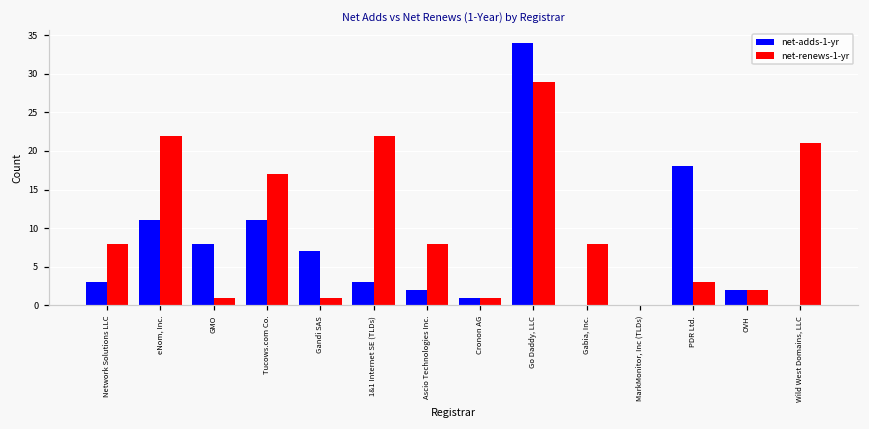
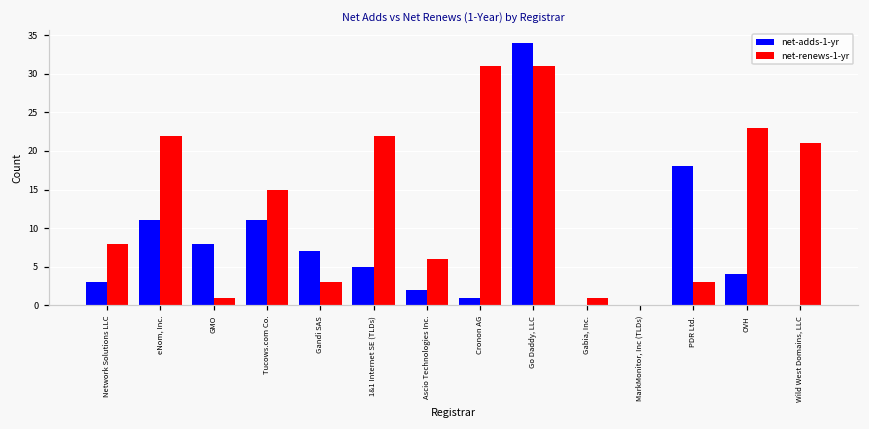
net-renews-1-yr, Tucows.com Co.: 17 -> 15
net-renews-1-yr, Gandi SAS: 1 -> 3
net-adds-1-yr, 1&1 Internet SE (TLDs): 3 -> 5
net-renews-1-yr, Ascio Technologies Inc.: 8 -> 6
net-renews-1-yr, Cronon AG: 1 -> 31
net-renews-1-yr, Go Daddy, LLC: 29 -> 31
net-renews-1-yr, Gabia, Inc.: 8 -> 1
net-adds-1-yr, OVH: 2 -> 4
net-renews-1-yr, OVH: 2 -> 23
